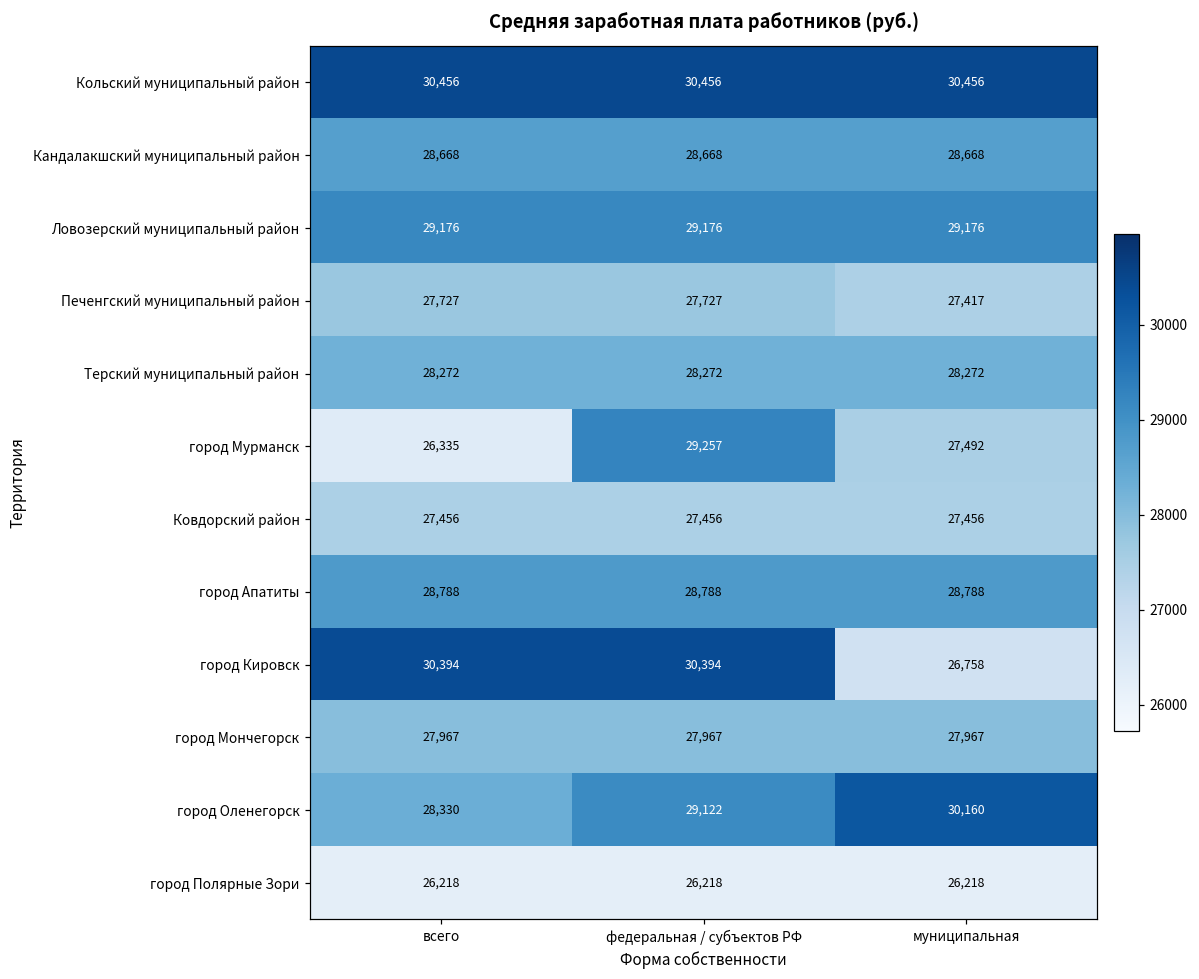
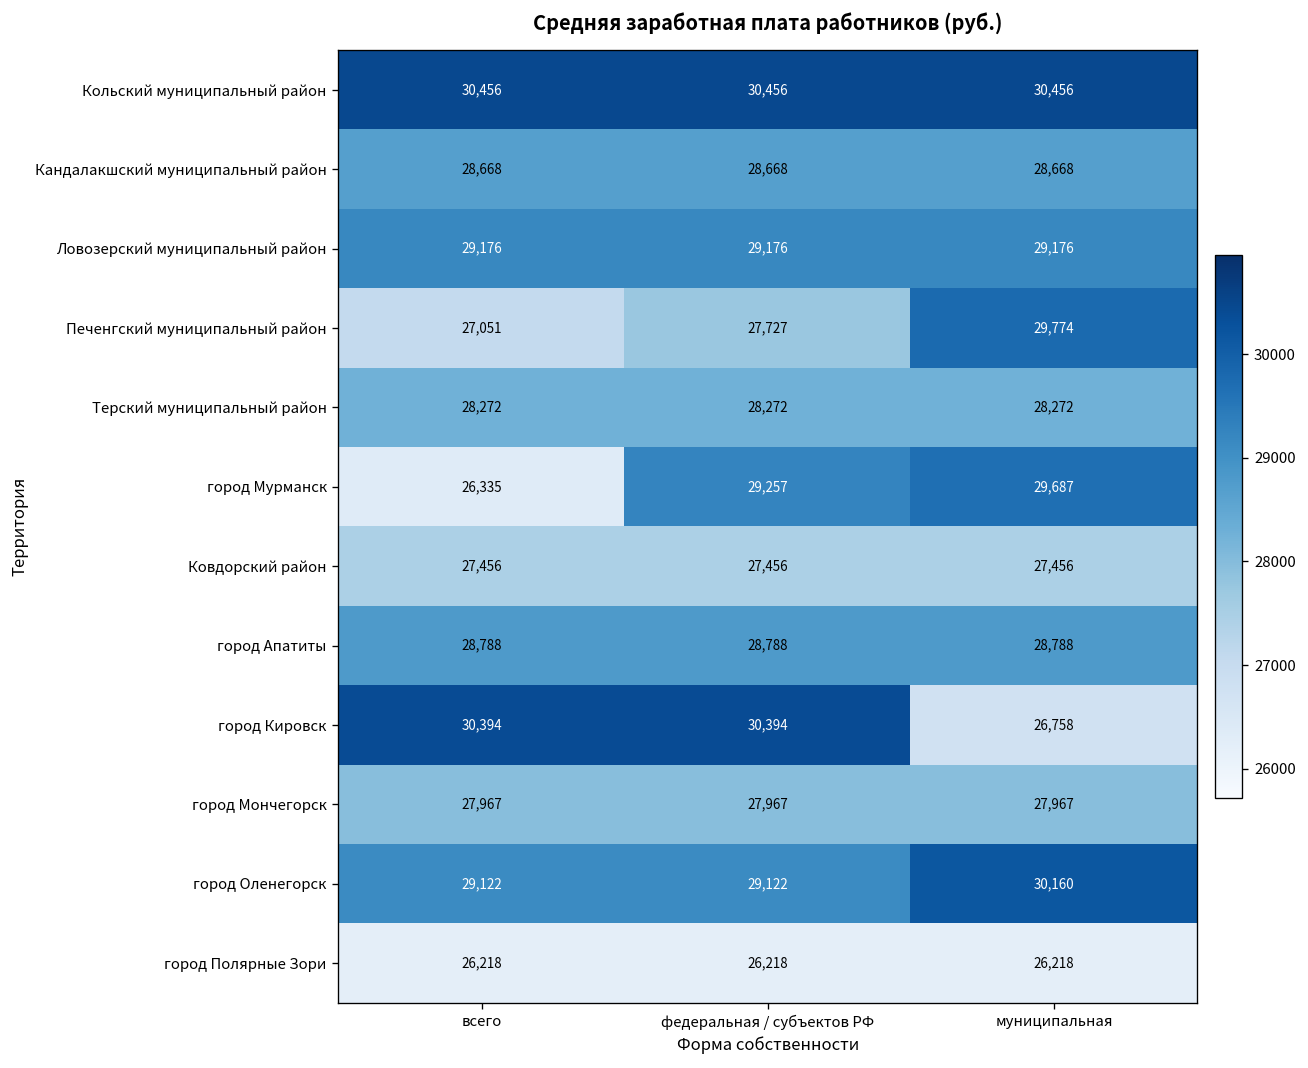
Печенгский муниципальный район, всего: 27,727 -> 27,051
Печенгский муниципальный район, муниципальная: 27,417 -> 29,774
город Мурманск, муниципальная: 27,492 -> 29,687
город Оленегорск, всего: 28,330 -> 29,122
